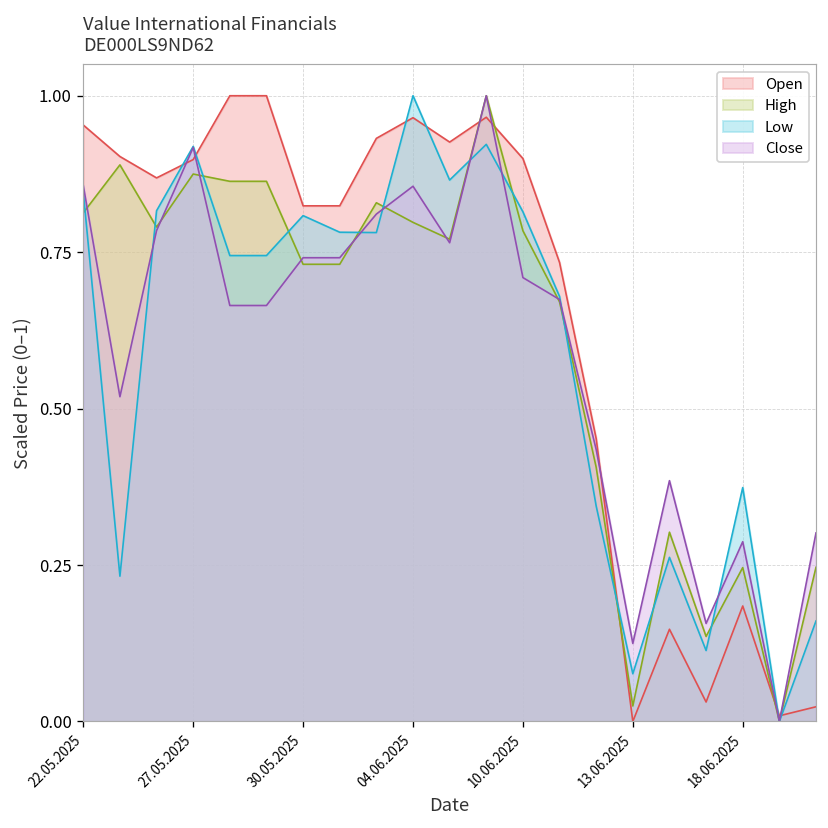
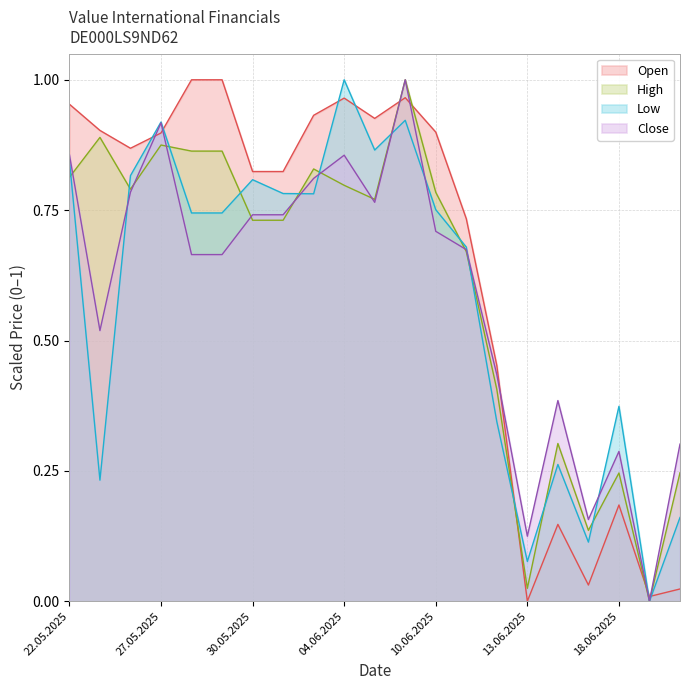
Low, 10.06.2025: 0.81 -> 0.75
